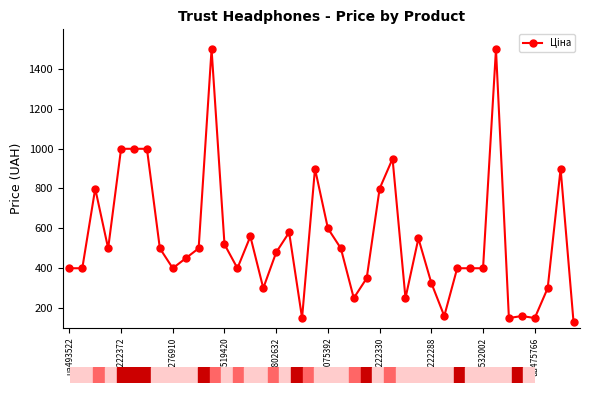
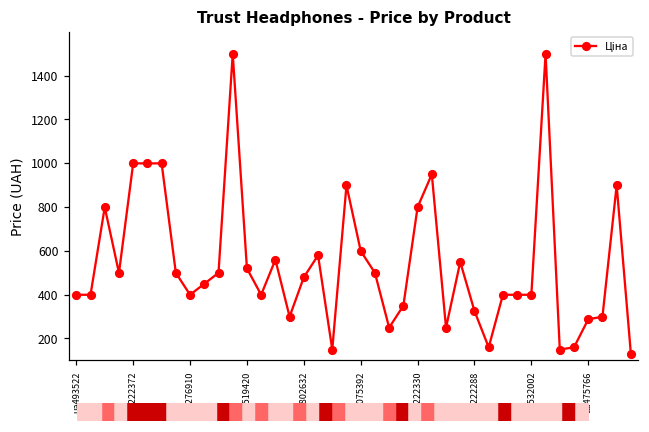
ua475766: 150 -> 290
